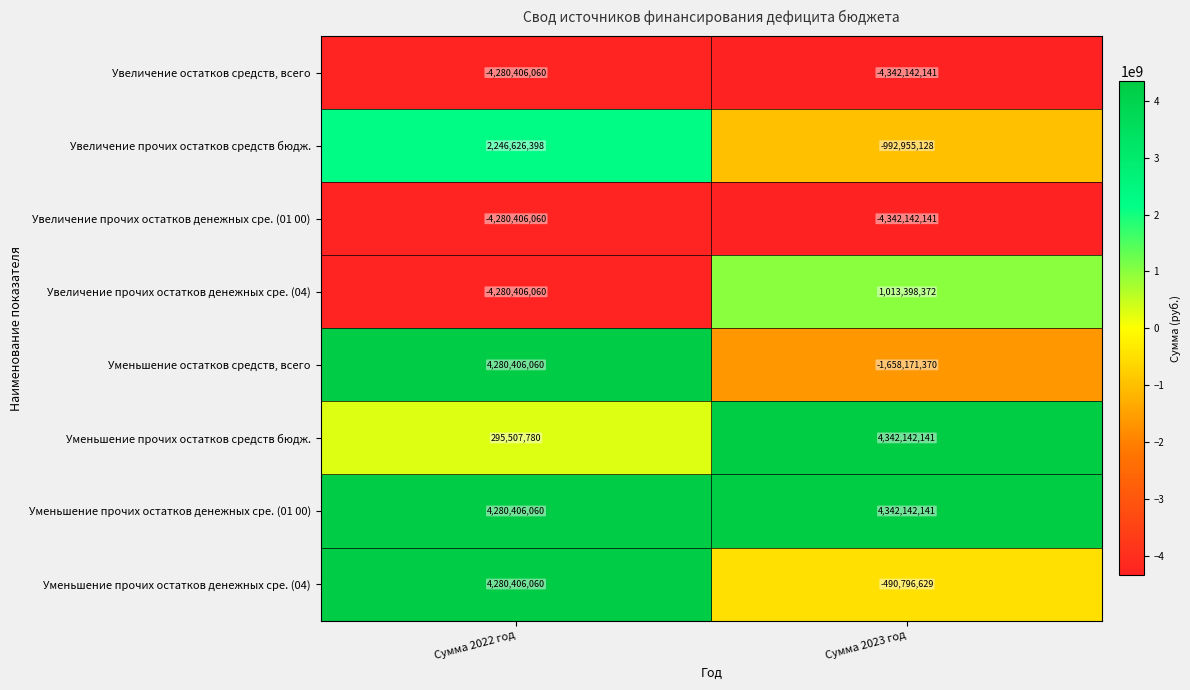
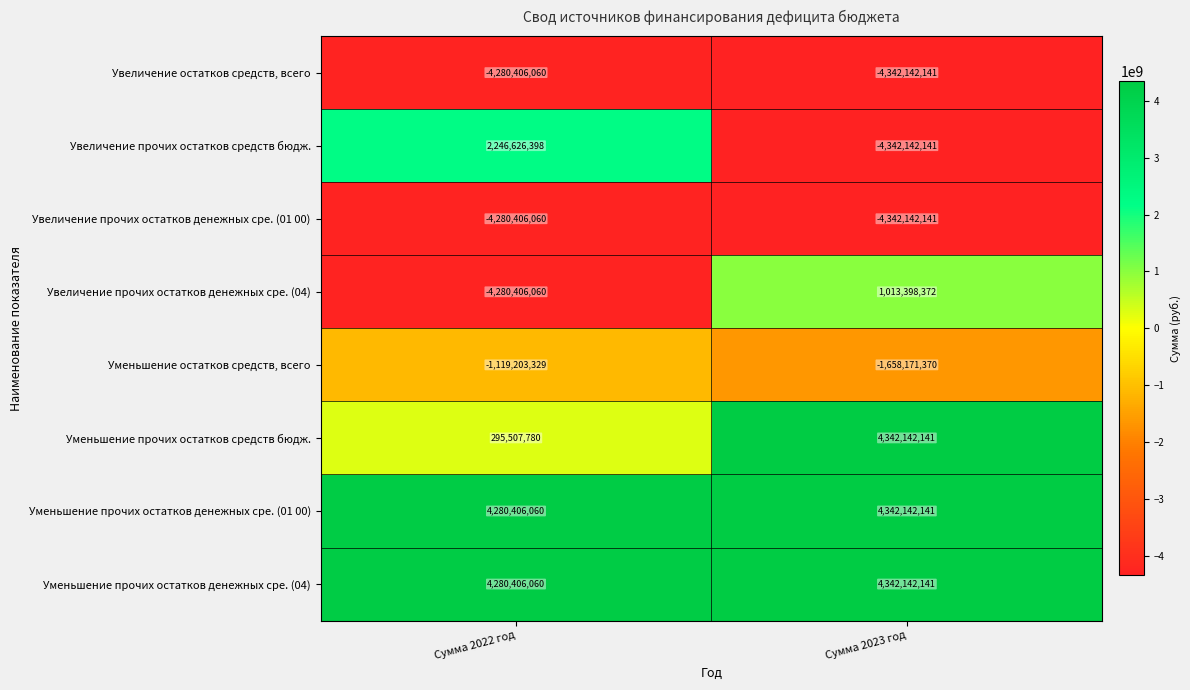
Увеличение прочих остатков средств бюдж., Сумма 2023 год: -992,955,128 -> -4,342,142,141
Уменьшение остатков средств, всего, Сумма 2022 год: 4,280,406,060 -> -1,119,203,329
Уменьшение прочих остатков денежных сре. (04), Сумма 2023 год: -490,796,629 -> 4,342,142,141
